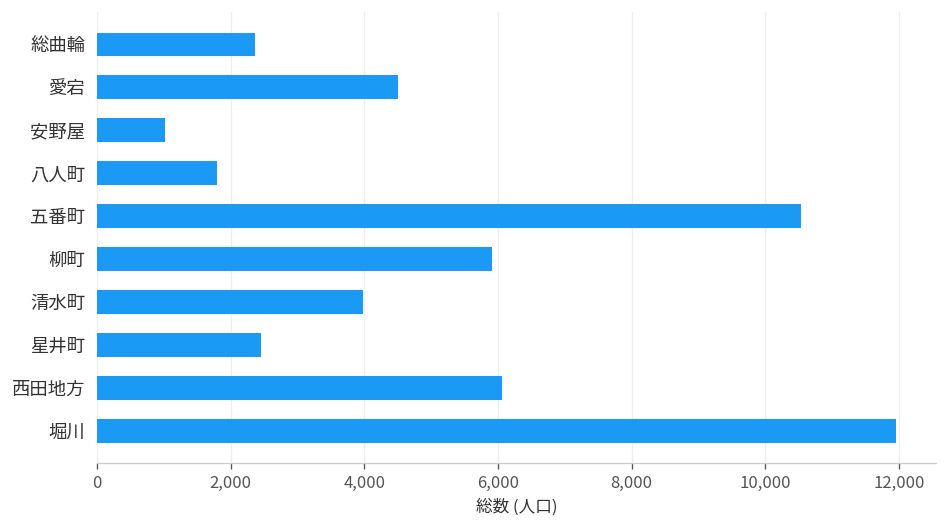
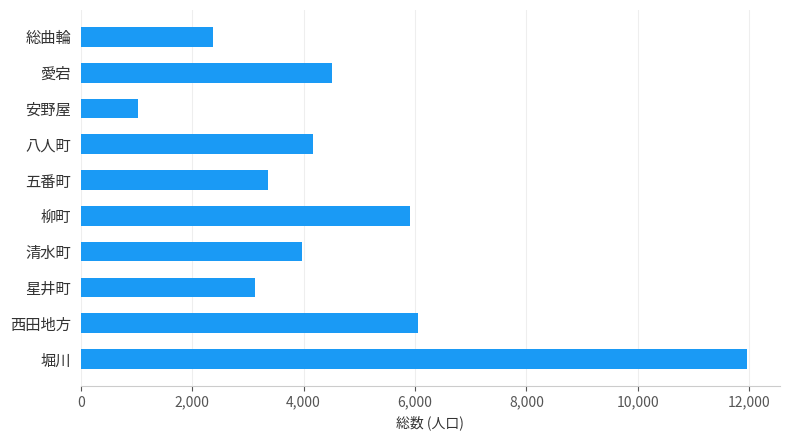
八人町: 1,800 -> 4,200
五番町: 10,500 -> 3,400
星井町: 2,500 -> 3,100
